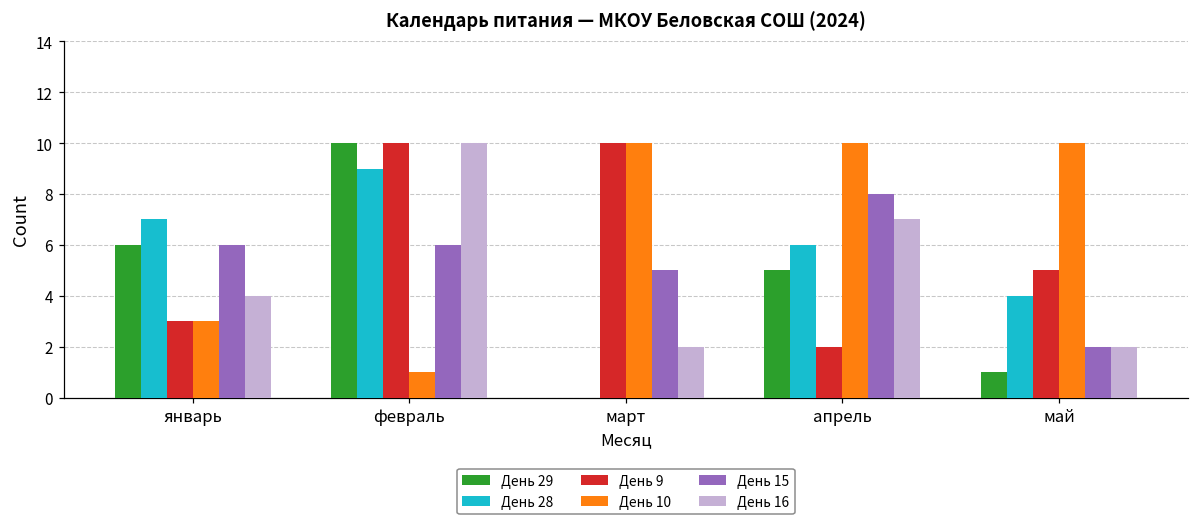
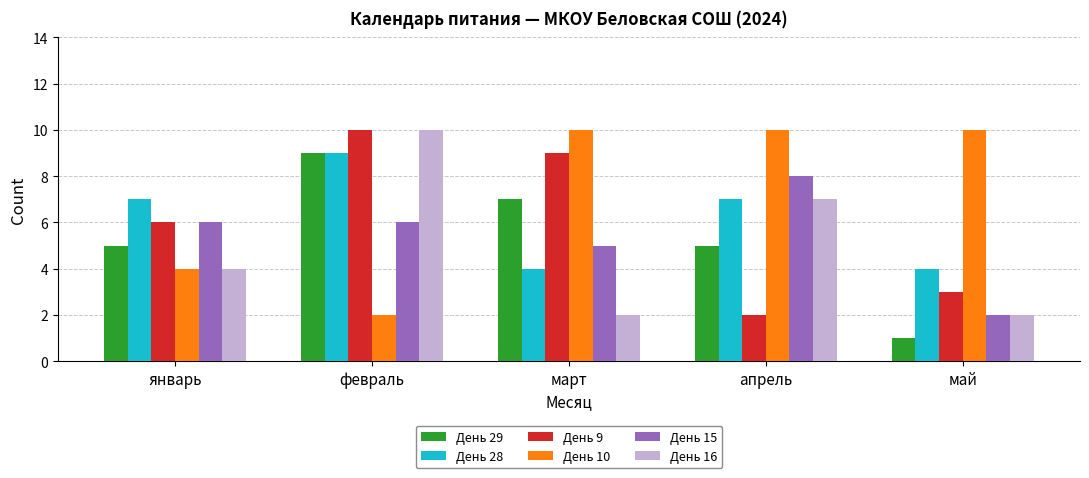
День 29, январь: 6 -> 5
День 9, январь: 3 -> 6
День 10, январь: 3 -> 4
День 29, февраль: 10 -> 9
День 10, февраль: 1 -> 2
День 29, март: 0 -> 7
День 28, март: 0 -> 4
День 9, март: 10 -> 9
День 28, апрель: 6 -> 7
День 9, май: 5 -> 3
